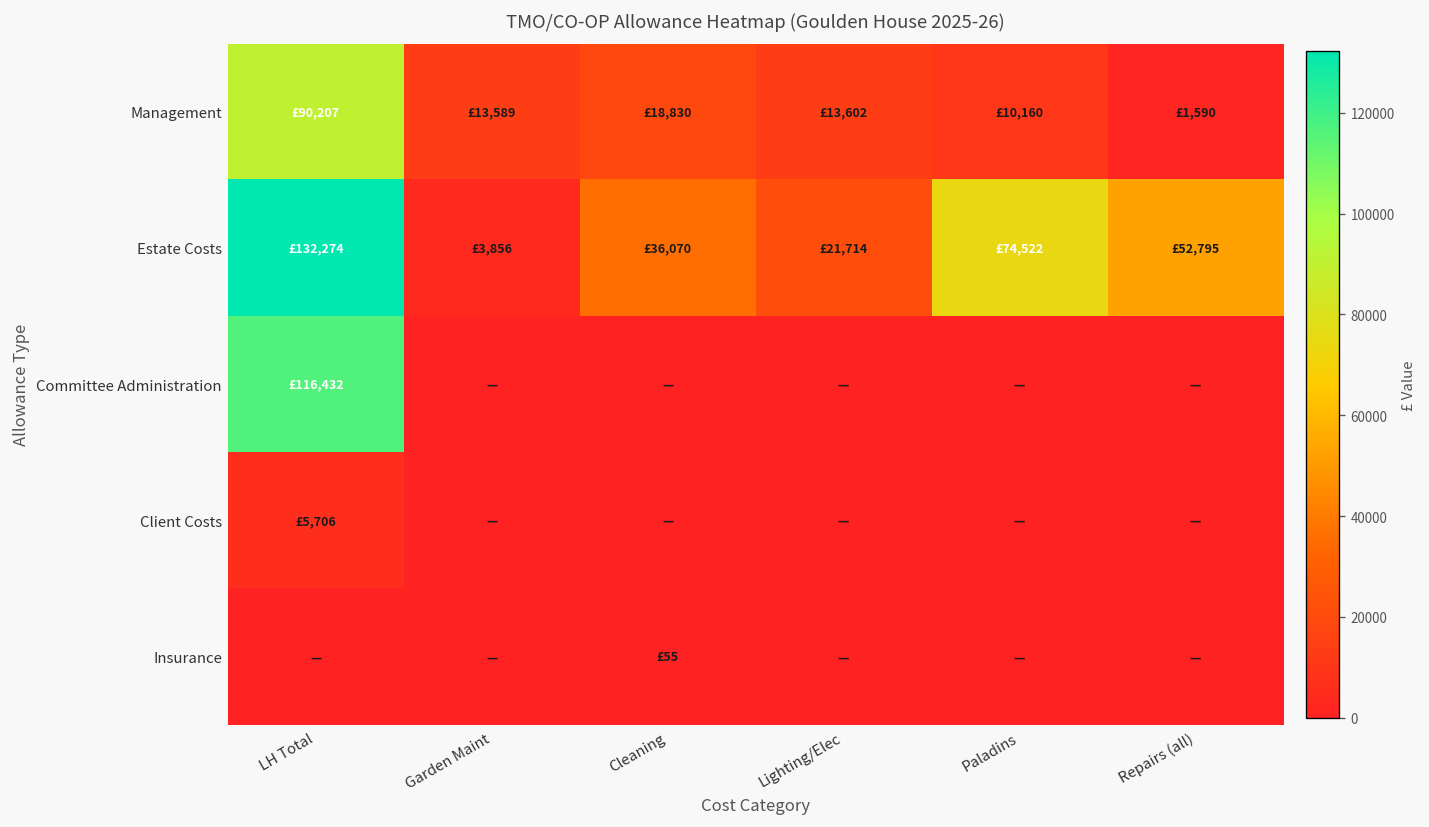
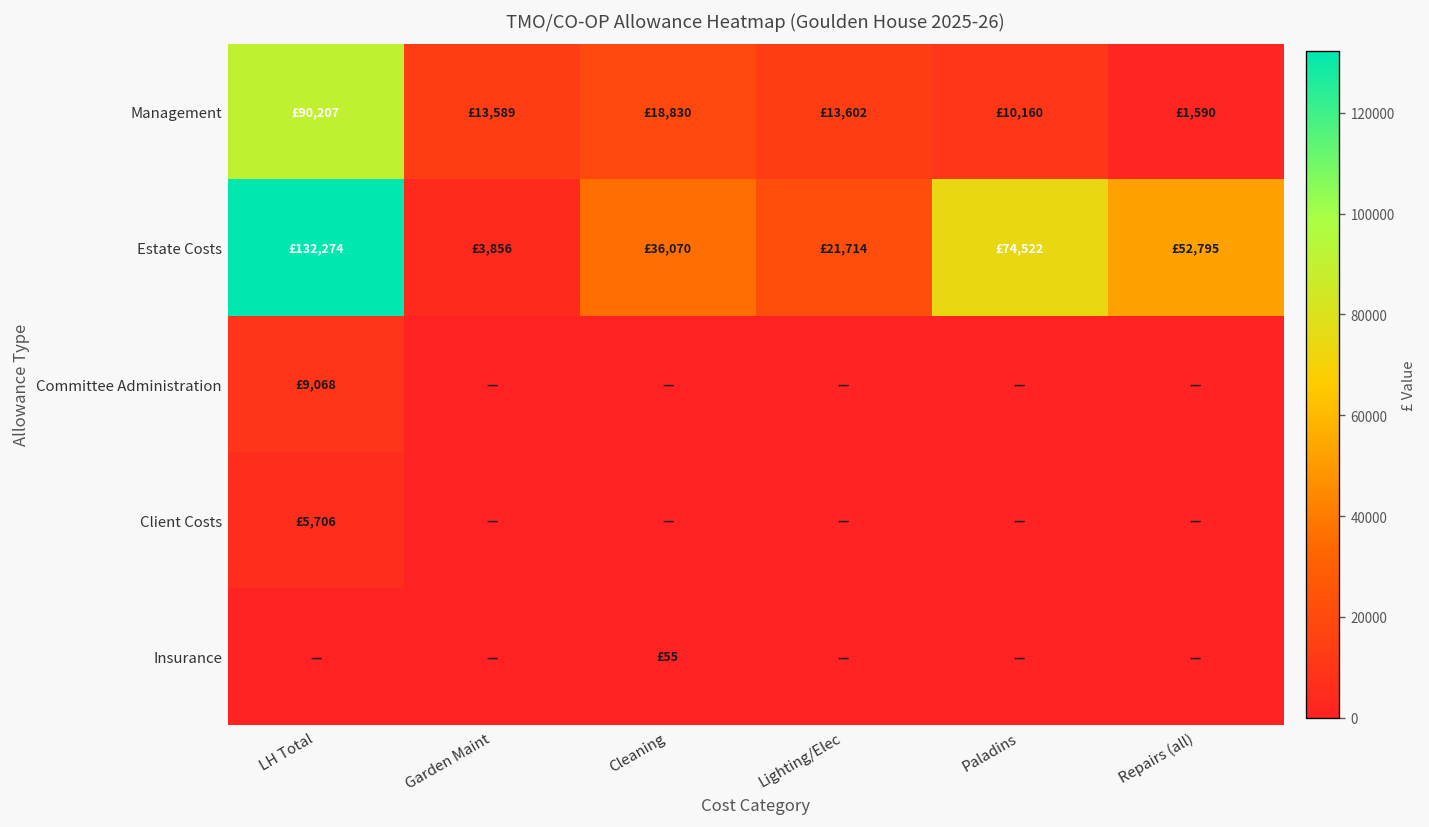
Committee Administration, LH Total: £116,432 -> £9,068
